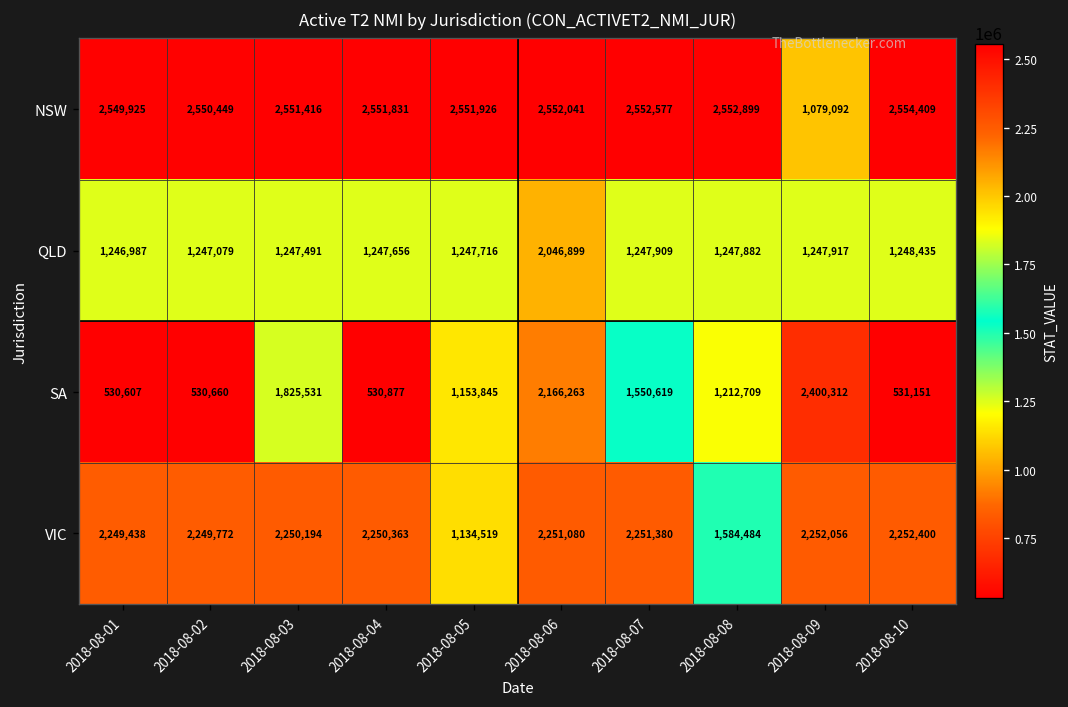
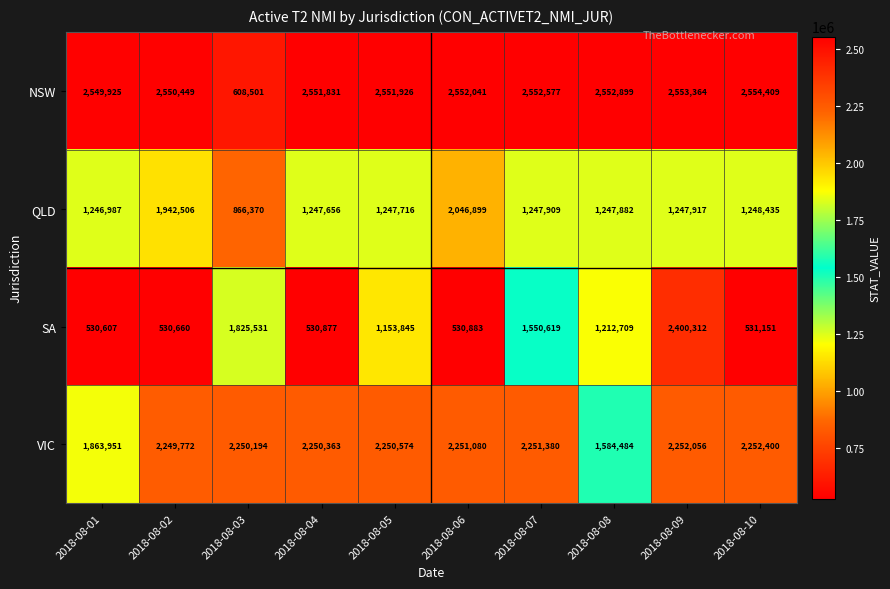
NSW, 2018-08-03: 2,551,416 -> 608,501
NSW, 2018-08-09: 1,079,092 -> 2,553,364
QLD, 2018-08-02: 1,247,079 -> 1,942,506
QLD, 2018-08-03: 1,247,491 -> 866,370
SA, 2018-08-06: 2,166,263 -> 530,883
VIC, 2018-08-01: 2,249,438 -> 1,863,951
VIC, 2018-08-05: 1,134,519 -> 2,250,574
